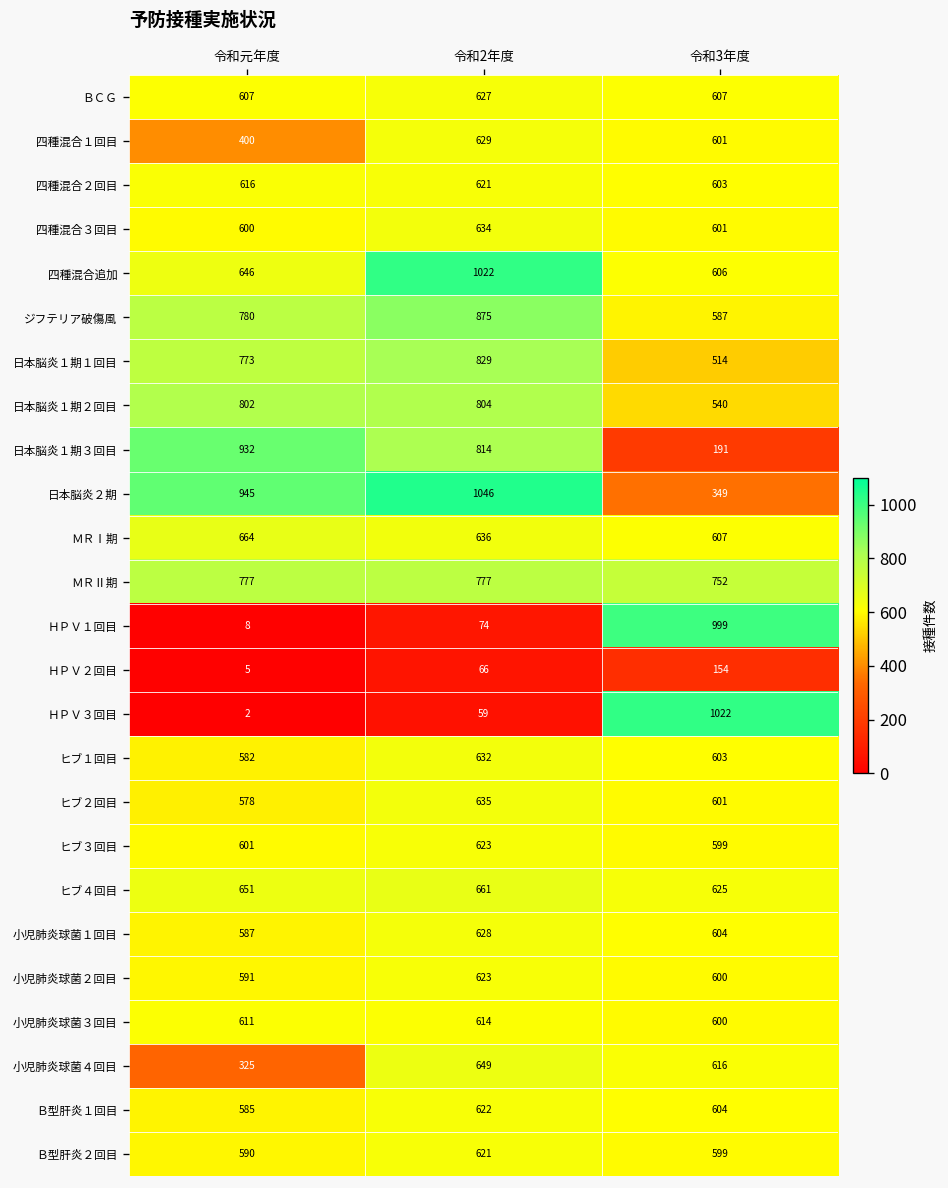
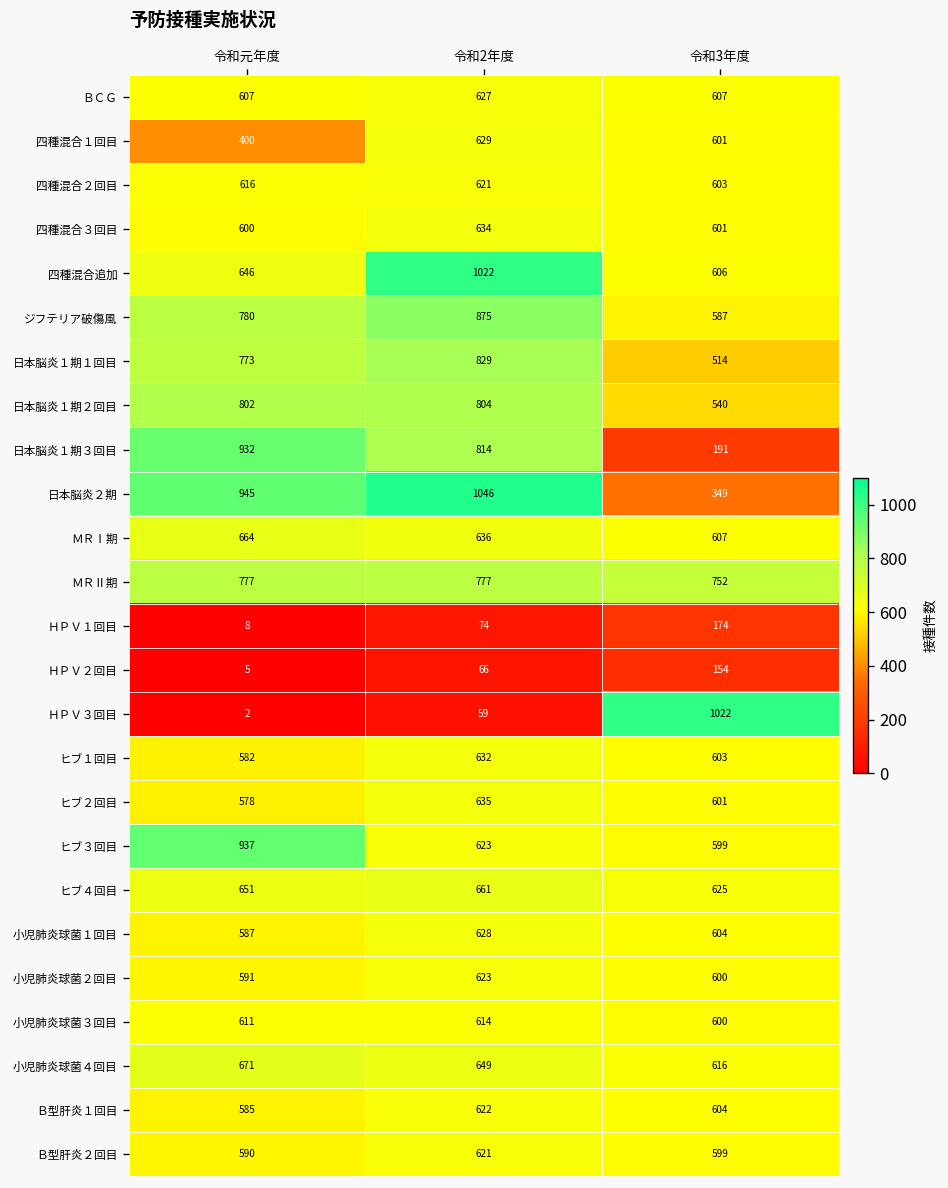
ＨＰＶ１回目, 令和3年度: 999 -> 174
ヒブ３回目, 令和元年度: 601 -> 937
小児肺炎球菌４回目, 令和元年度: 325 -> 671
